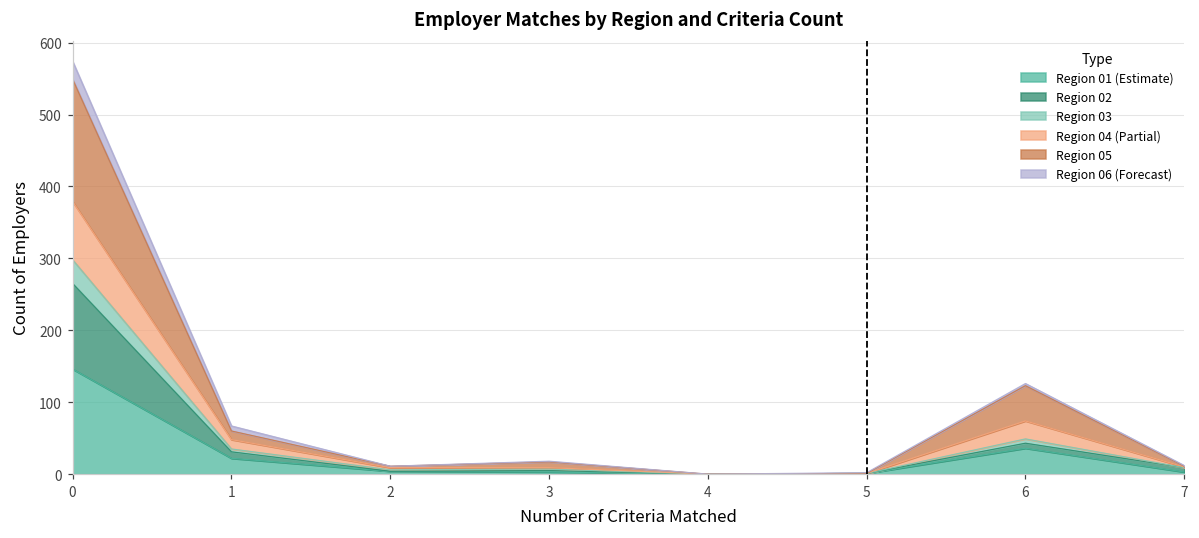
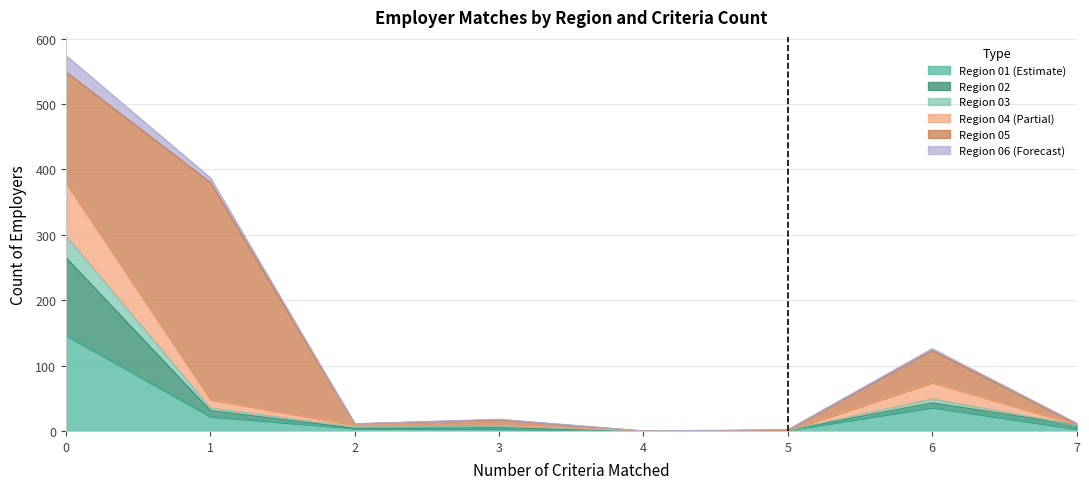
Region 05, 1: 10 -> 330
